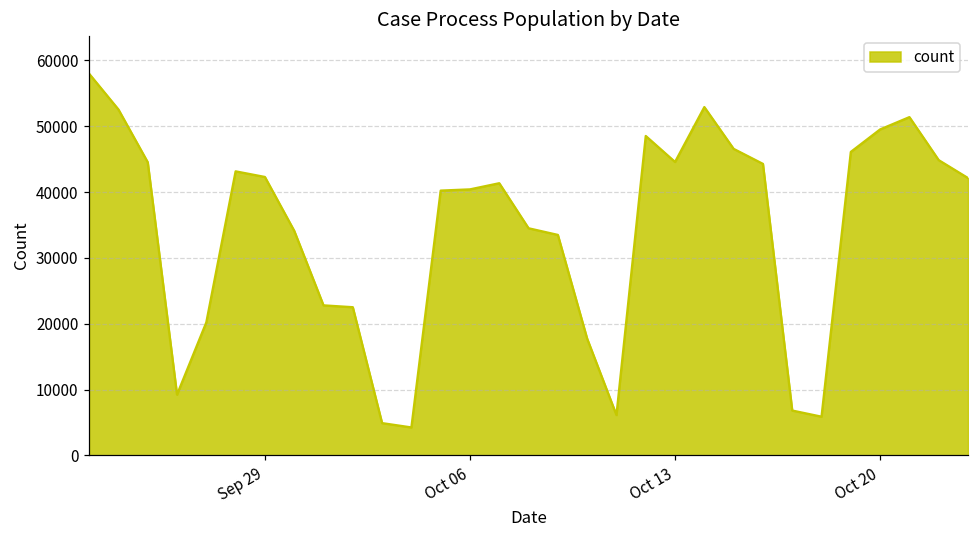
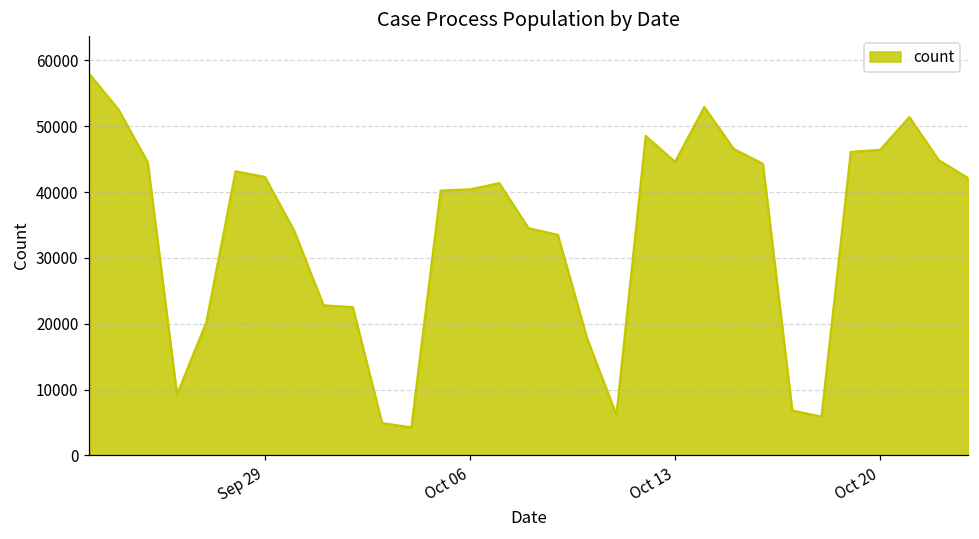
Oct 20: 50000 -> 46000
